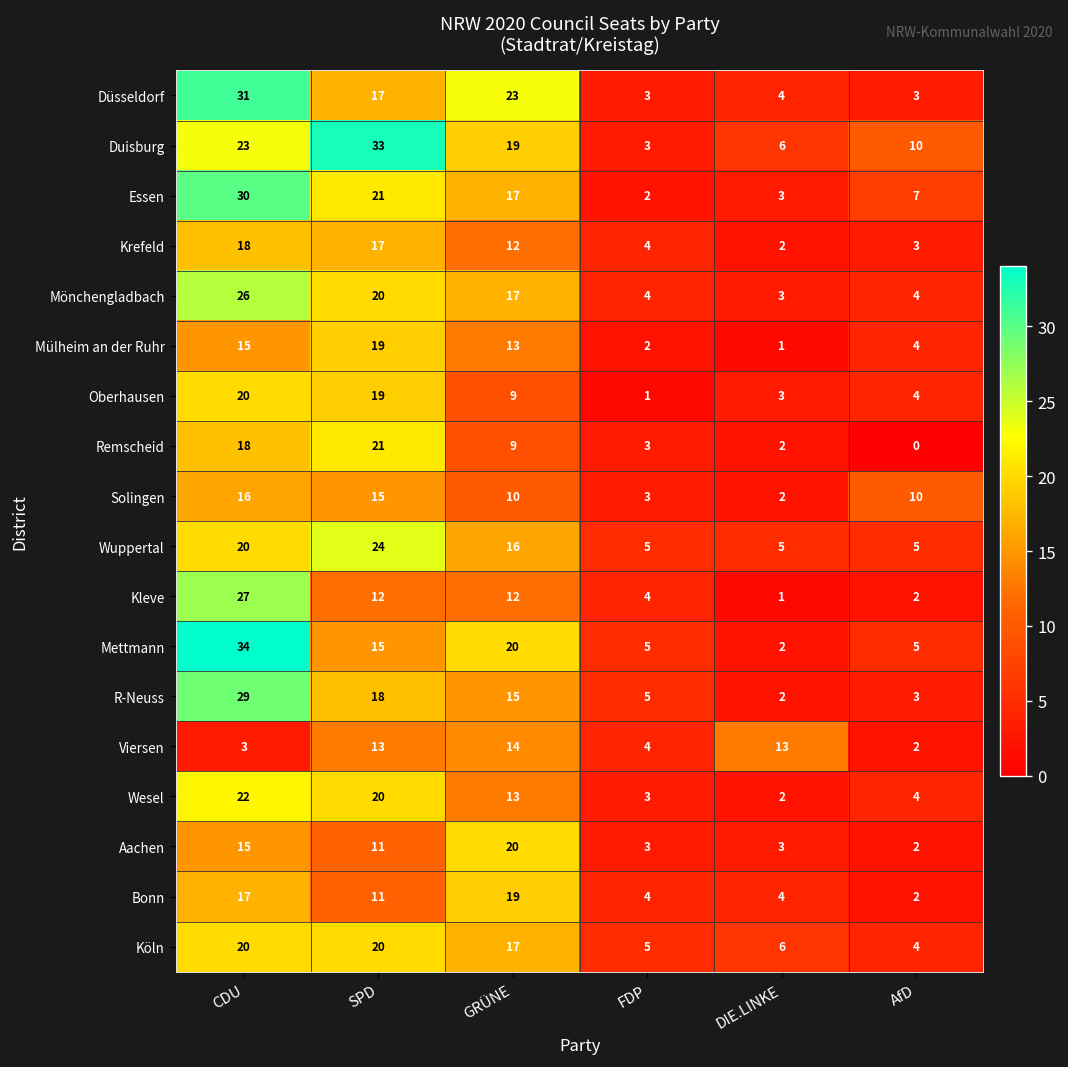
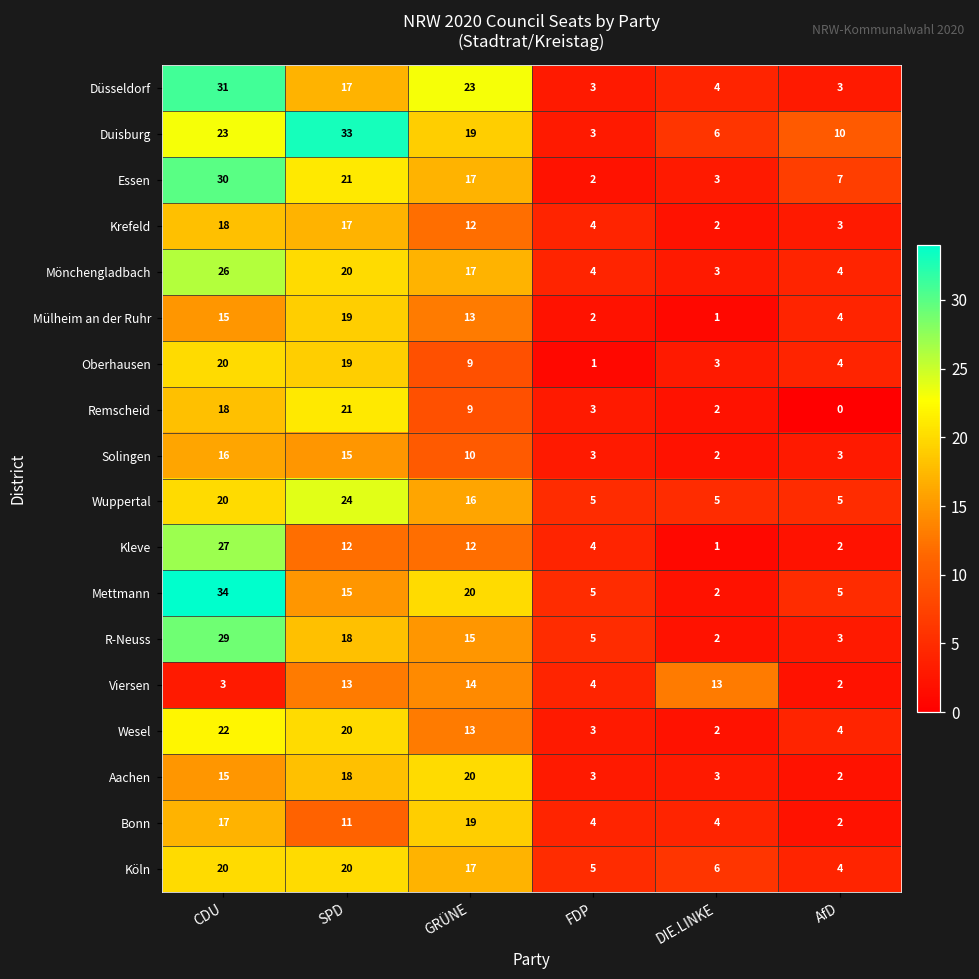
Solingen, AfD: 10 -> 3
Aachen, SPD: 11 -> 18
